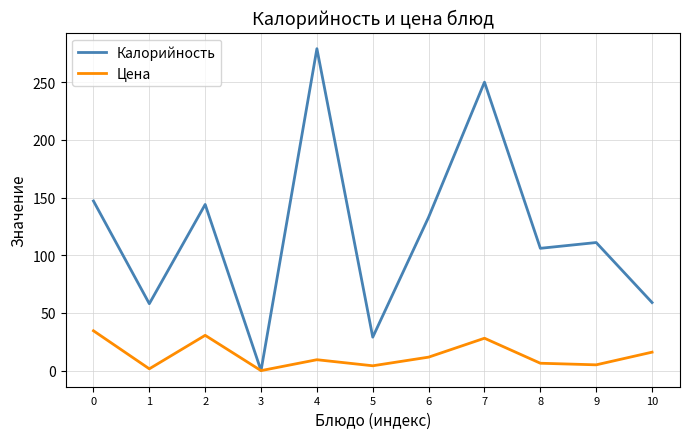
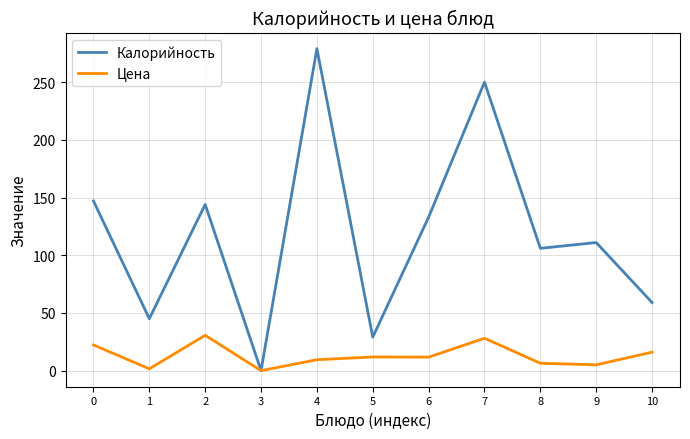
Цена, 0: 35 -> 22
Калорийность, 1: 58 -> 45
Цена, 5: 4 -> 12
